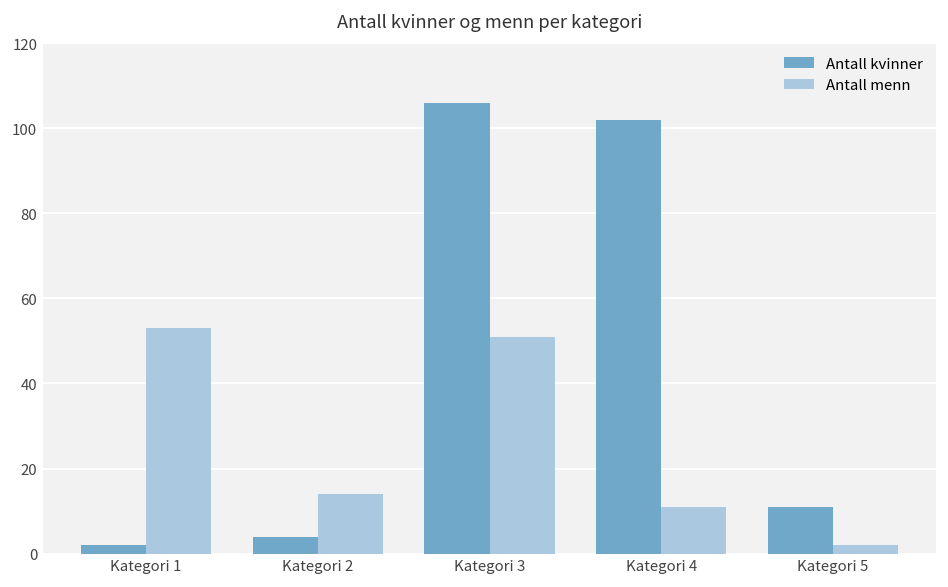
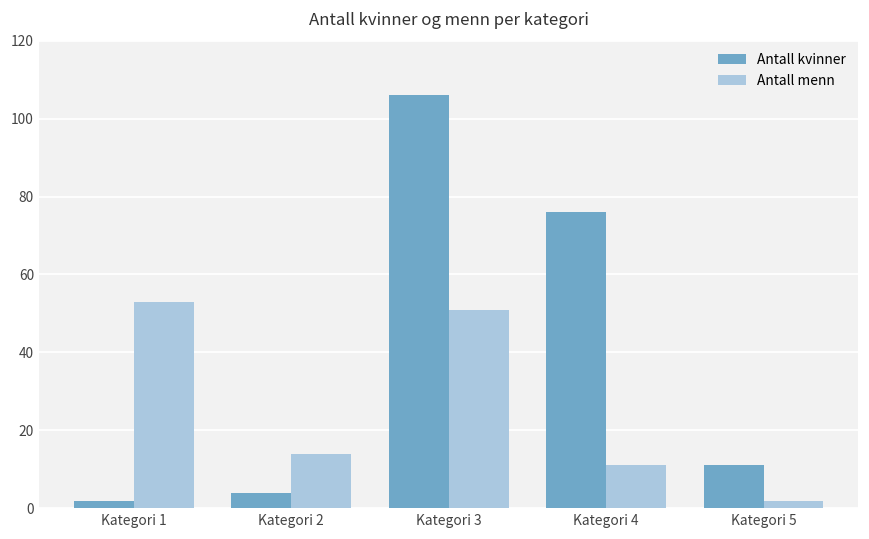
Antall kvinner, Kategori 4: 102 -> 76
